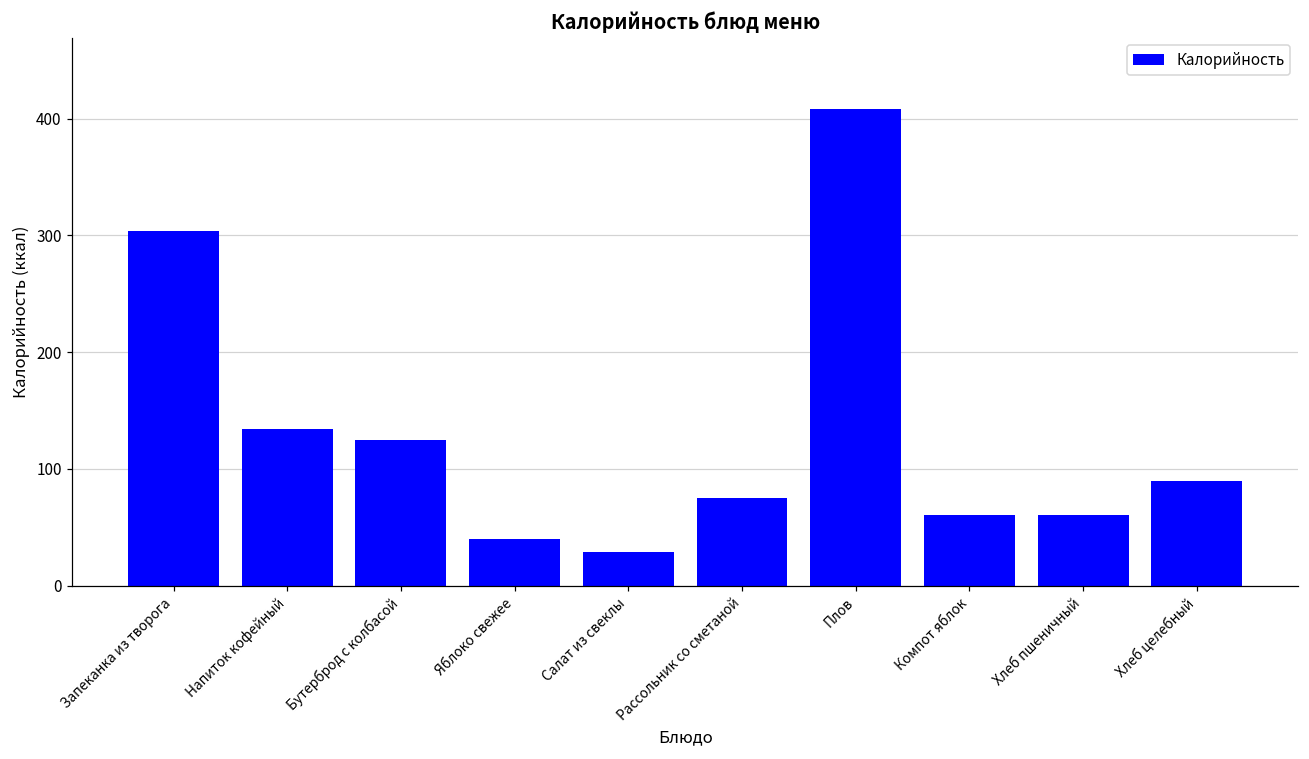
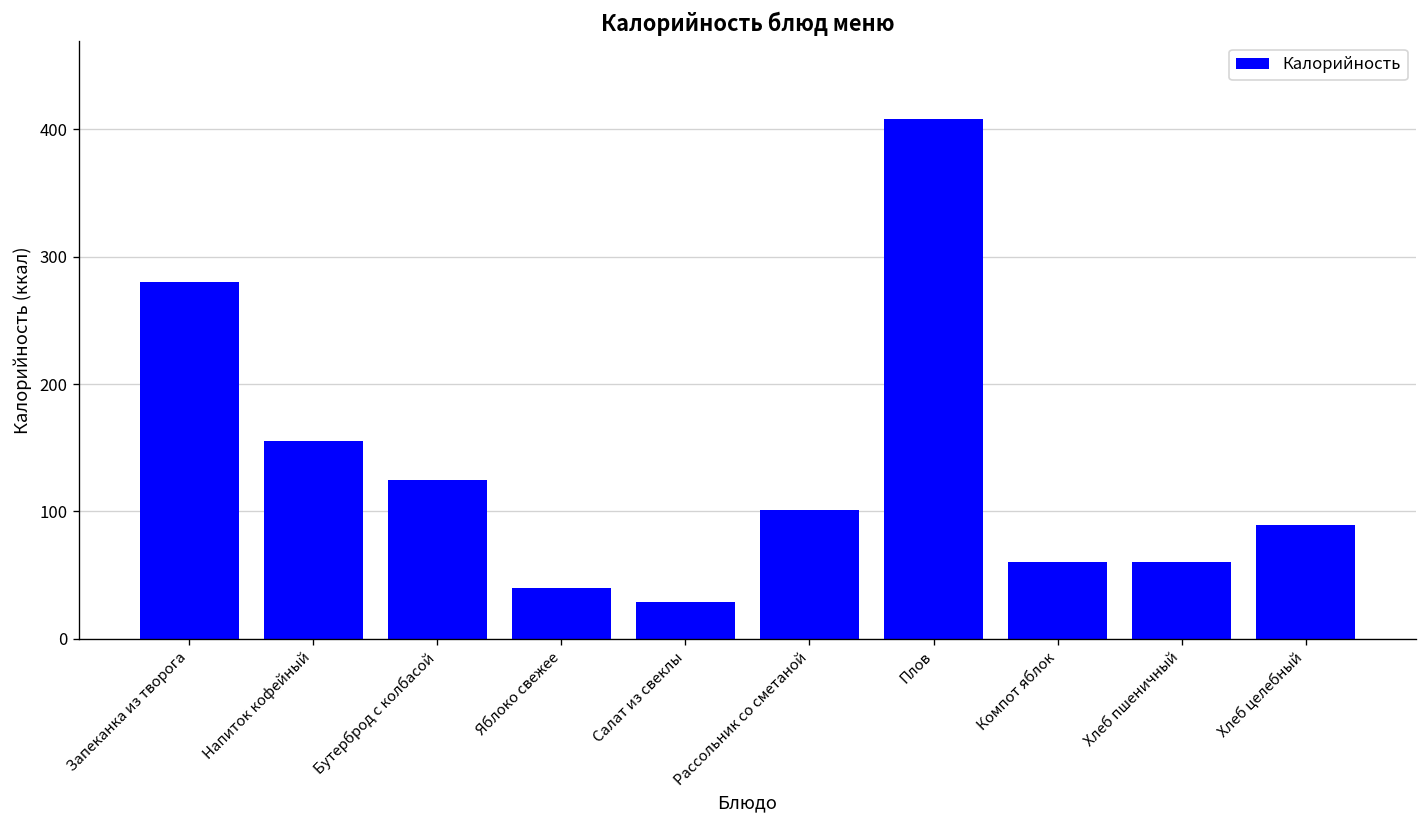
Запеканка из творога: 304 -> 280
Напиток кофейный: 134 -> 155
Рассольник со сметаной: 75 -> 101
